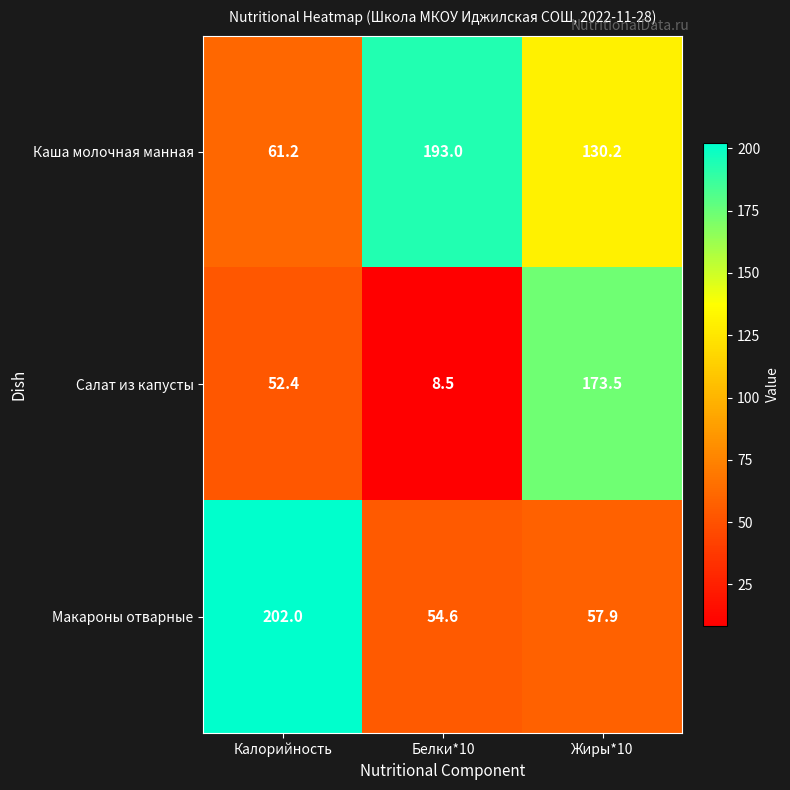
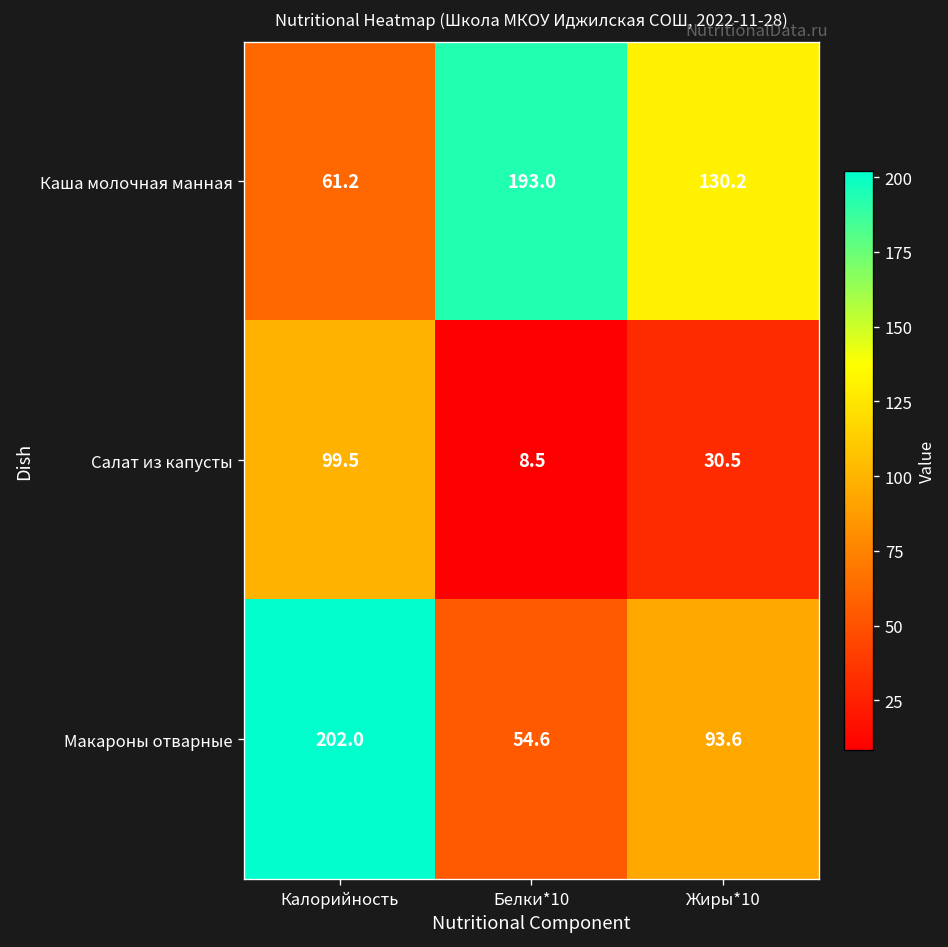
Салат из капусты, Калорийность: 52.4 -> 99.5
Салат из капусты, Жиры*10: 173.5 -> 30.5
Макароны отварные, Жиры*10: 57.9 -> 93.6
